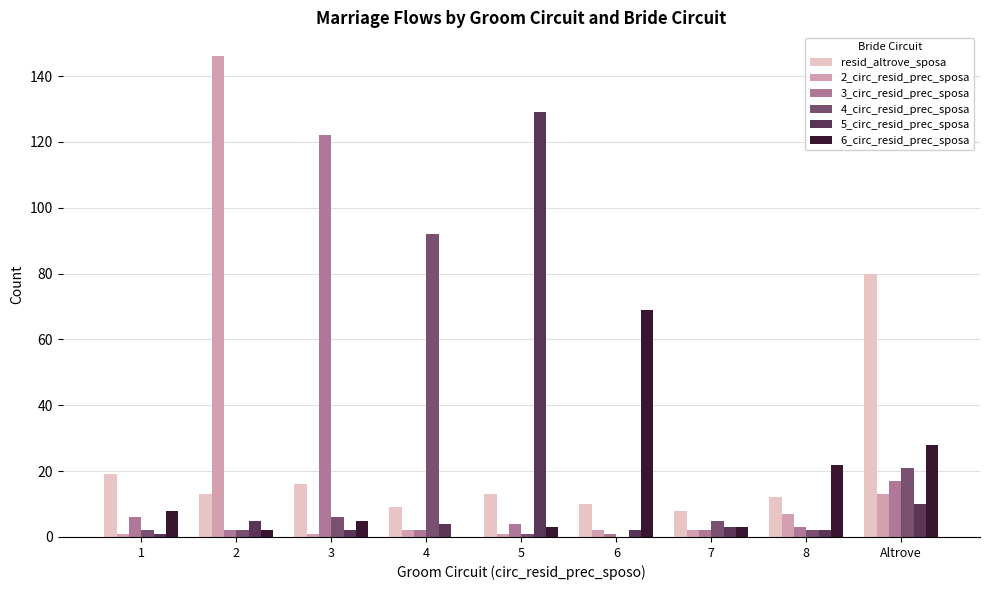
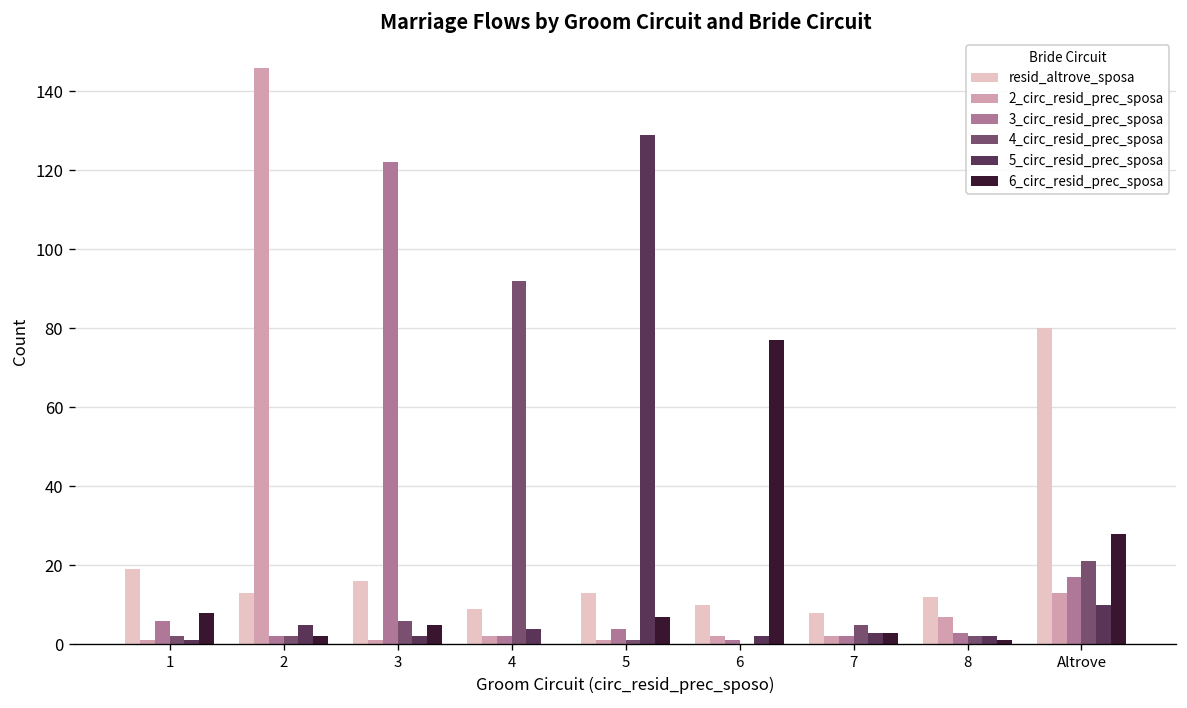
6_circ_resid_prec_sposa, 5: 3 -> 7
6_circ_resid_prec_sposa, 6: 69 -> 77
6_circ_resid_prec_sposa, 8: 22 -> 1
